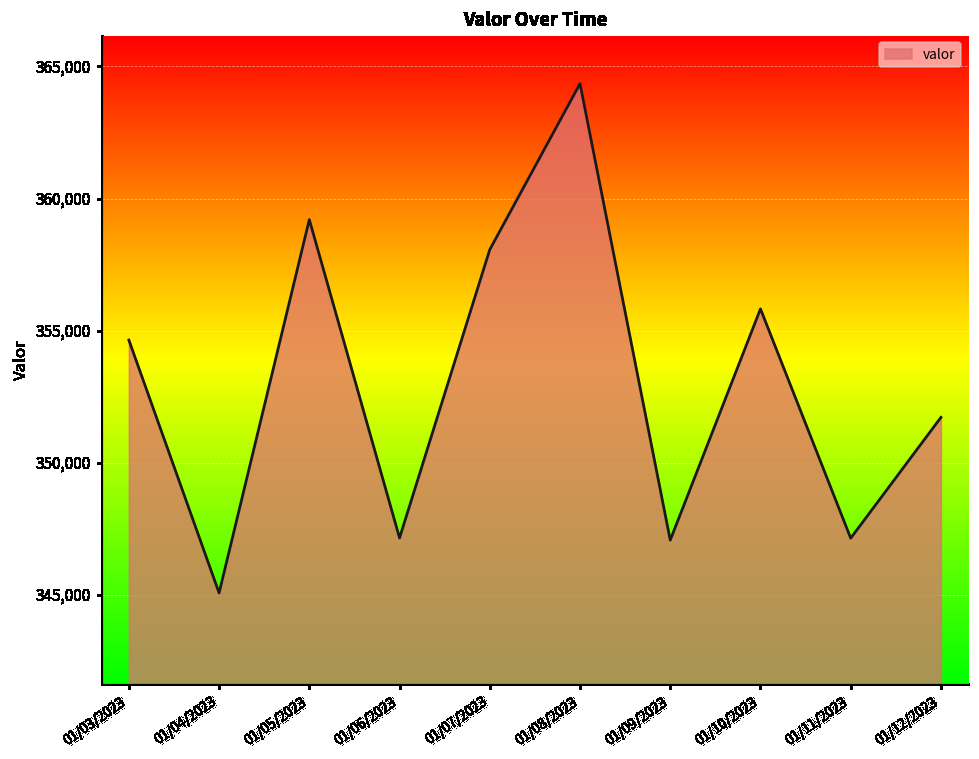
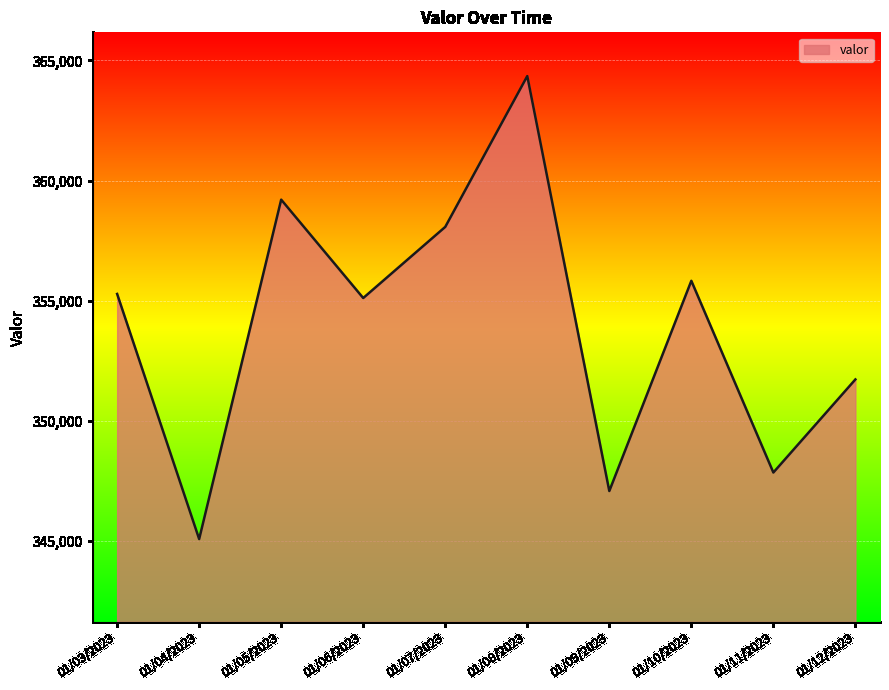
01/03/2023: 354,600 -> 355,300
01/06/2023: 347,200 -> 355,100
01/11/2023: 347,100 -> 347,800
